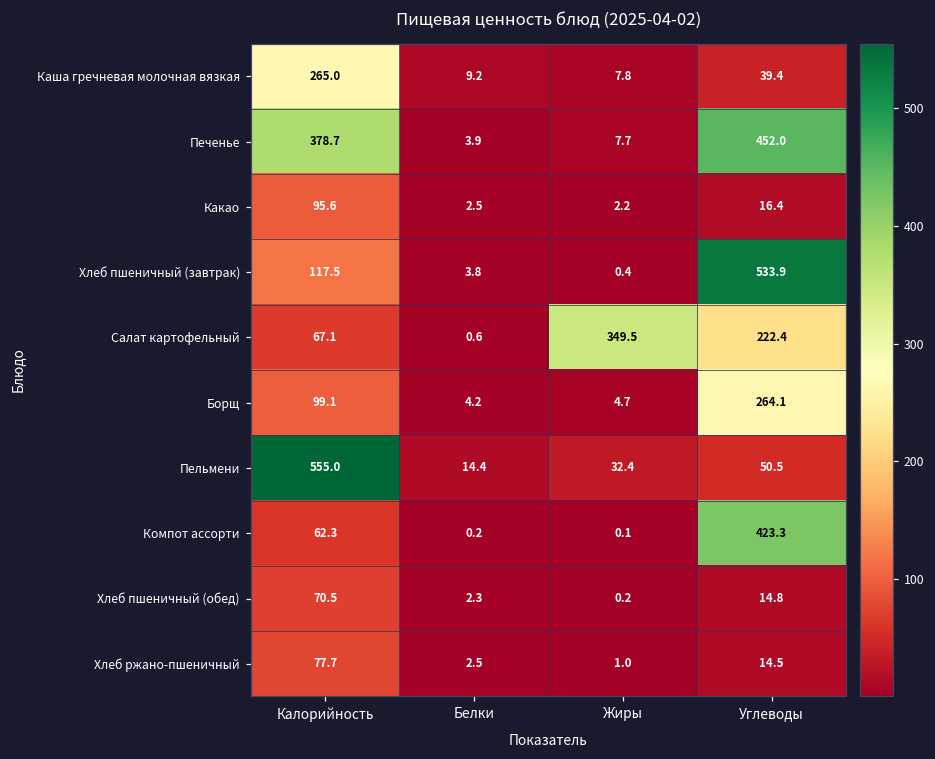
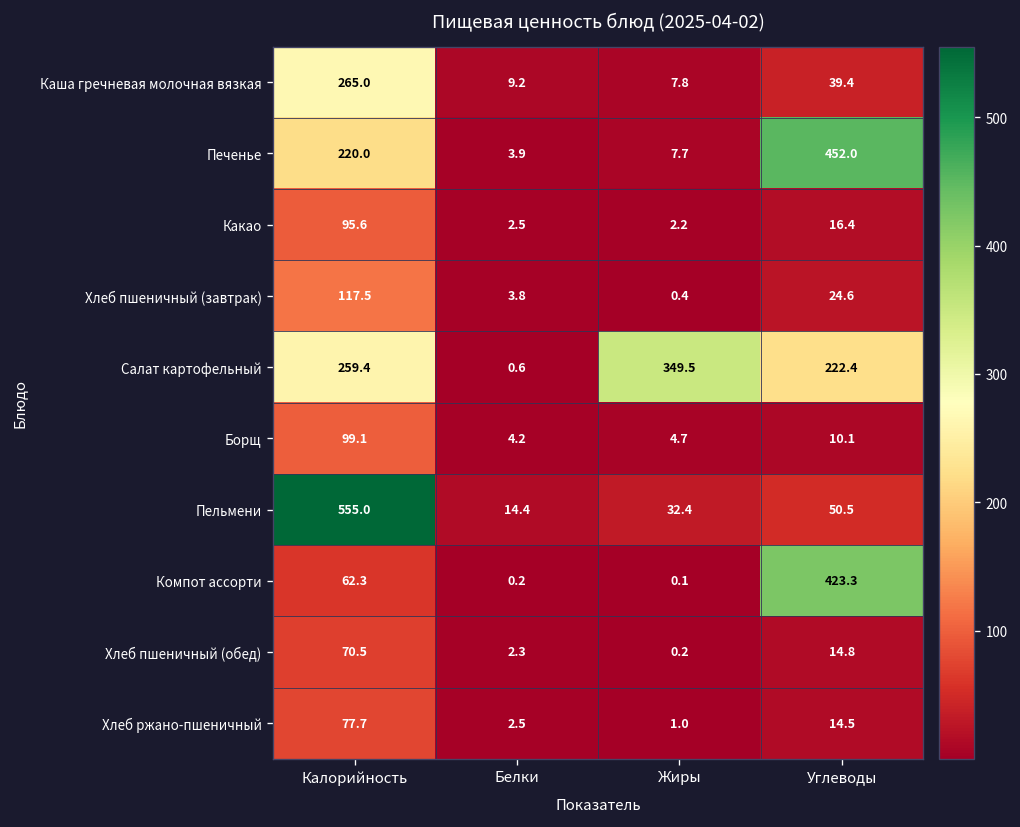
Печенье, Калорийность: 378.7 -> 220.0
Хлеб пшеничный (завтрак), Углеводы: 533.9 -> 24.6
Салат картофельный, Калорийность: 67.1 -> 259.4
Борщ, Углеводы: 264.1 -> 10.1
